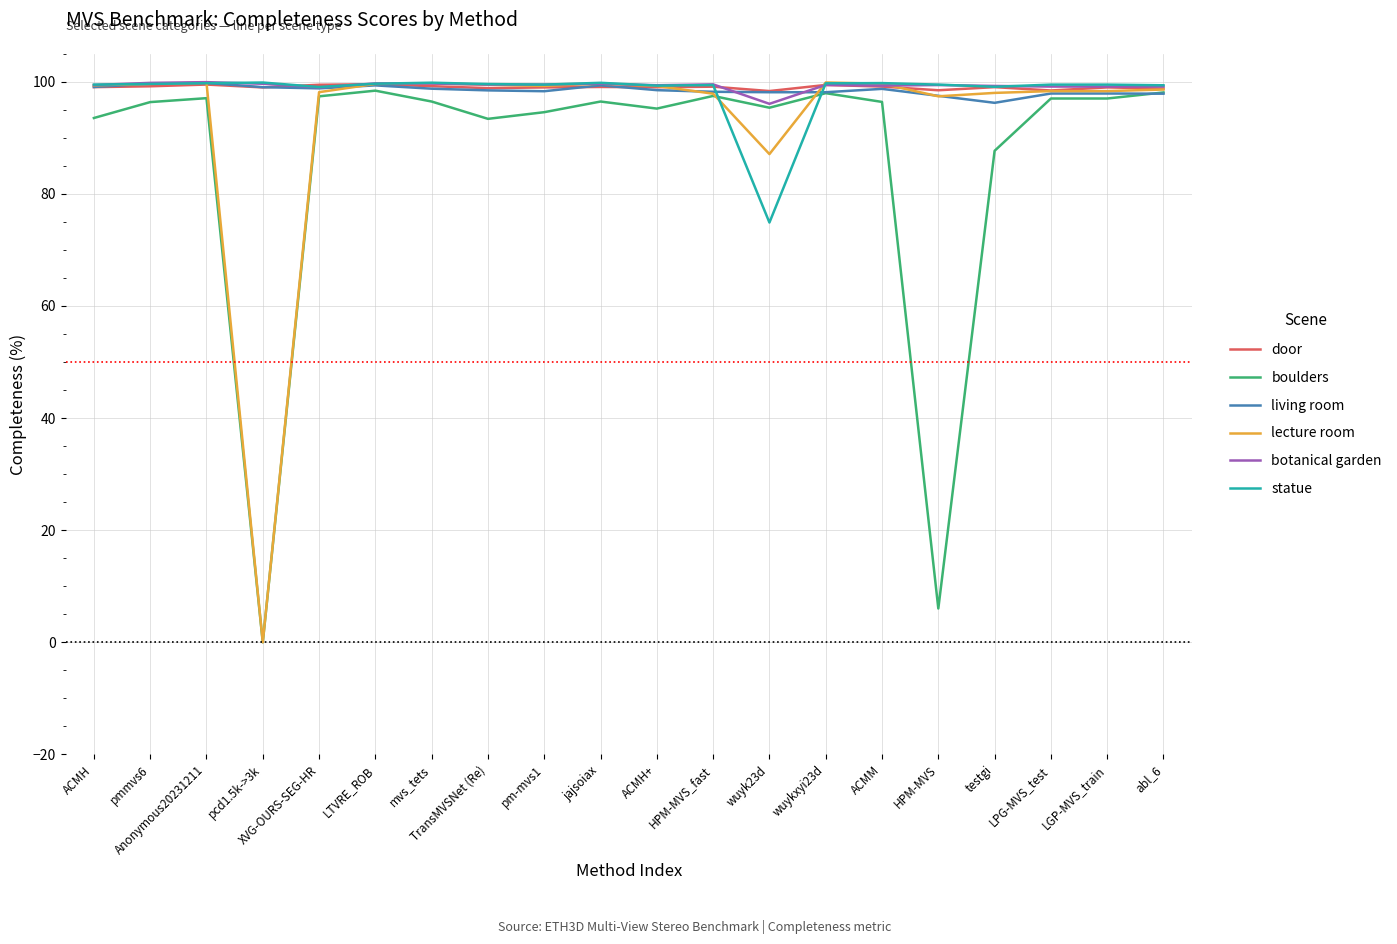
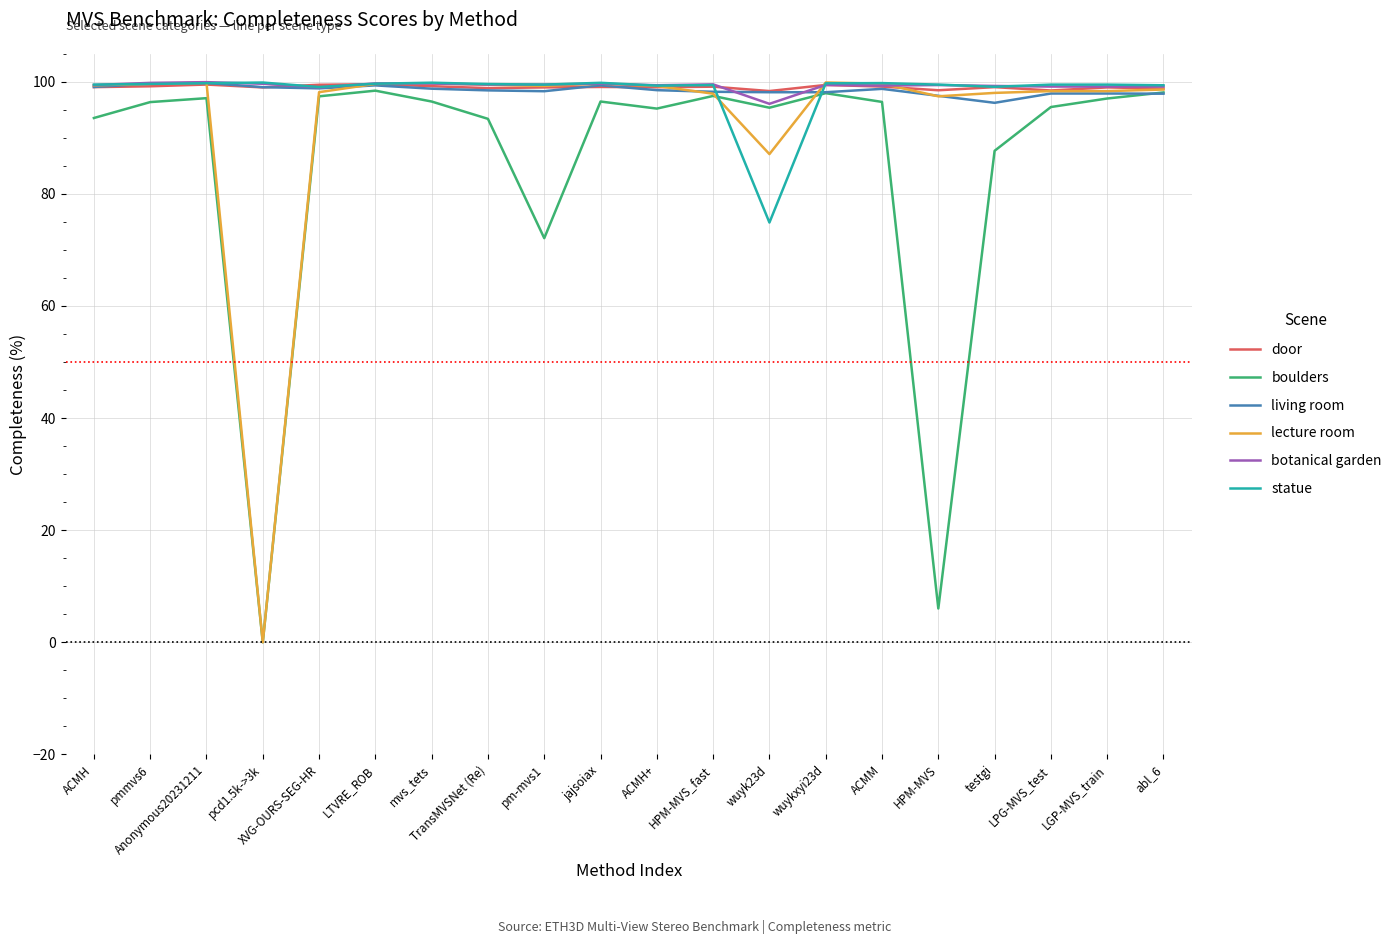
boulders, pm-mvs1: 95 -> 72
boulders, LPG-MVS_test: 97 -> 96
